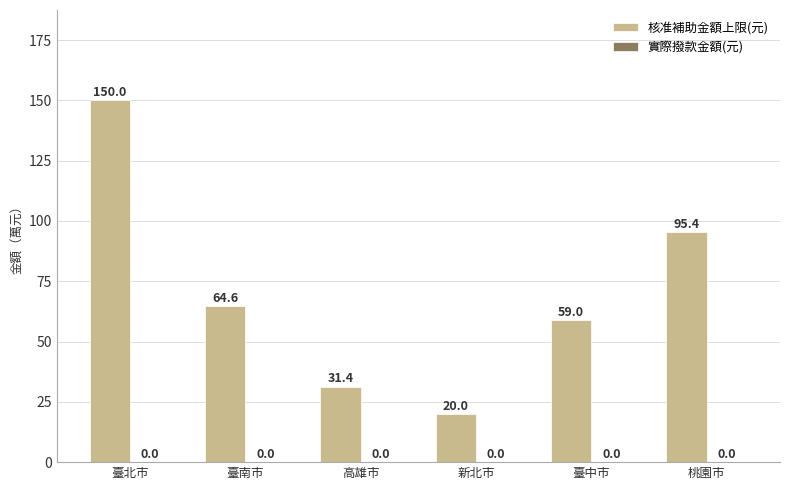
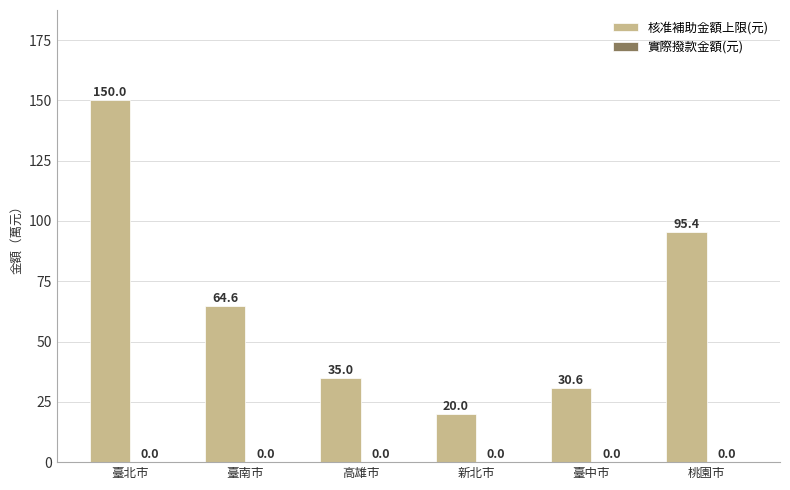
核准補助金額上限(元), 高雄市: 31.4 -> 35.0
核准補助金額上限(元), 臺中市: 59.0 -> 30.6
